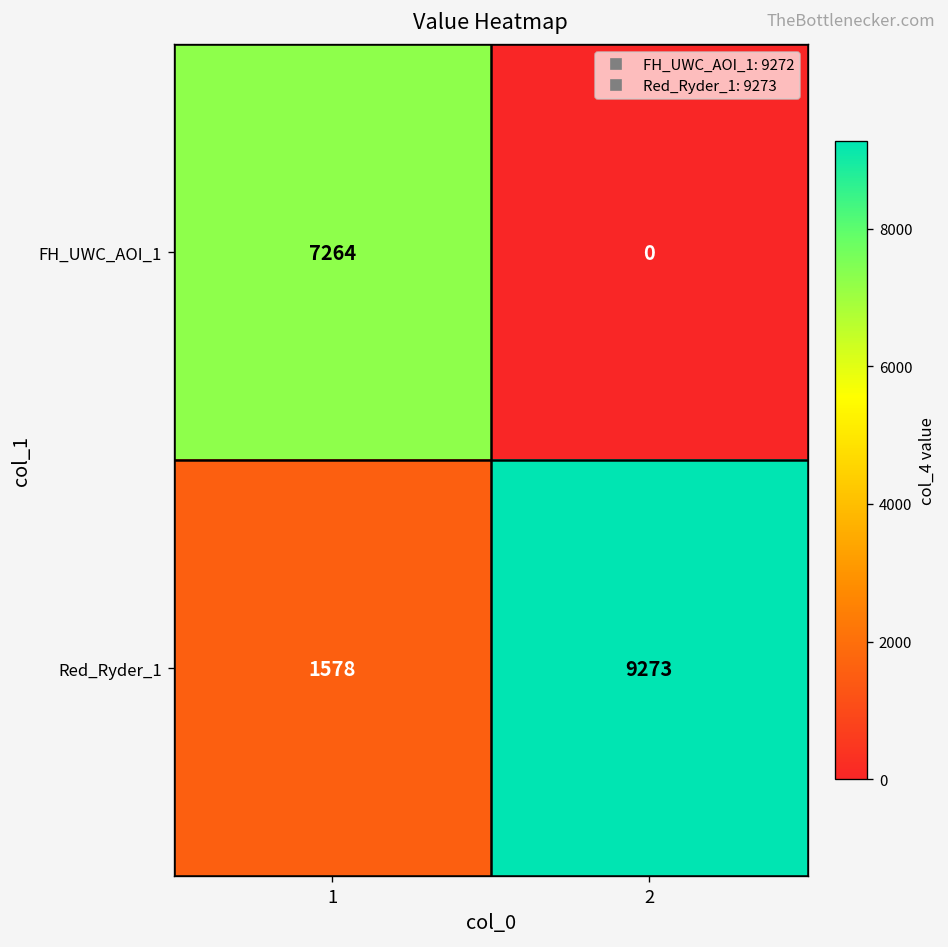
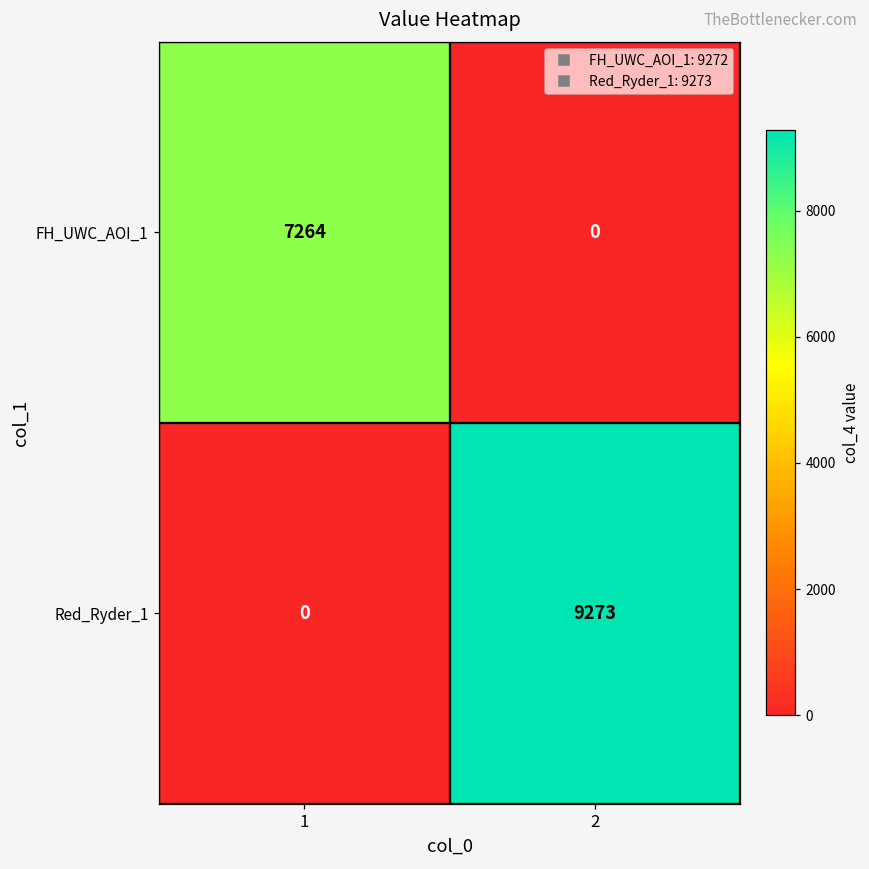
Red_Ryder_1, 1: 1578 -> 0
